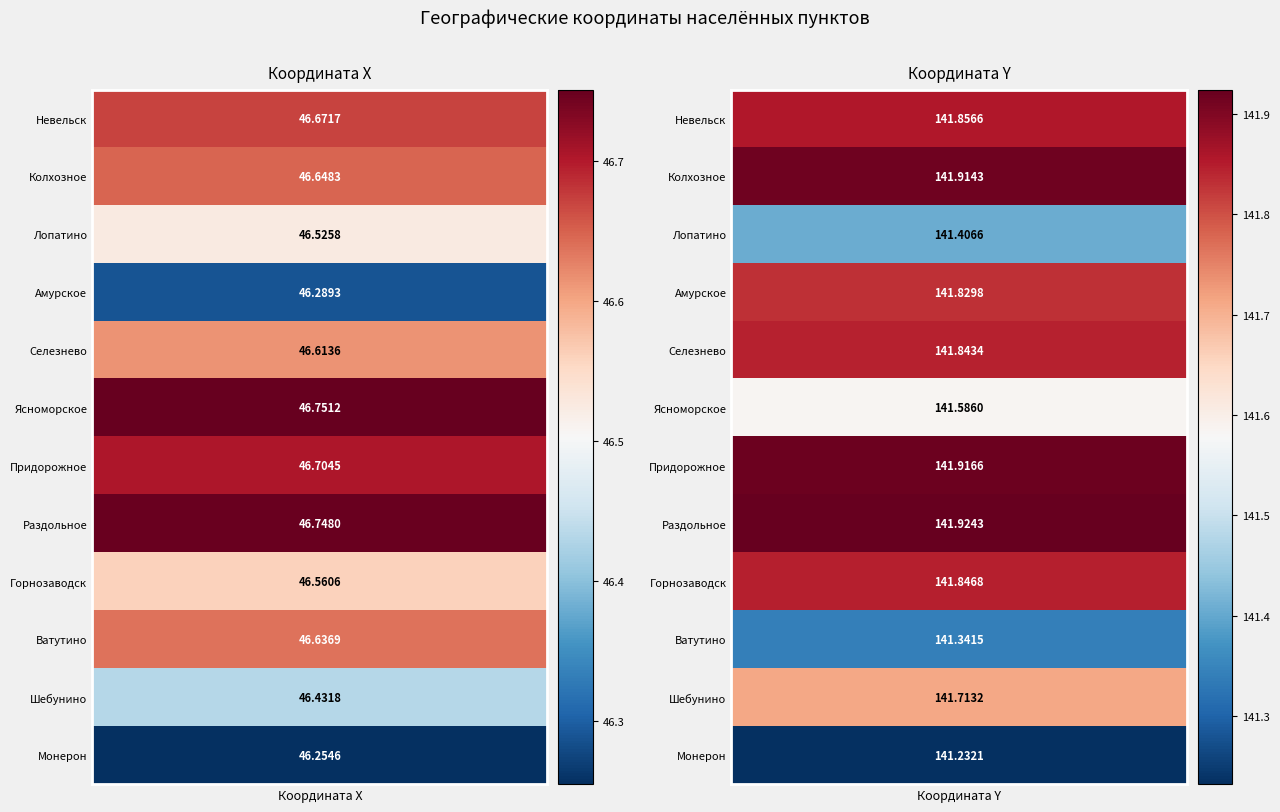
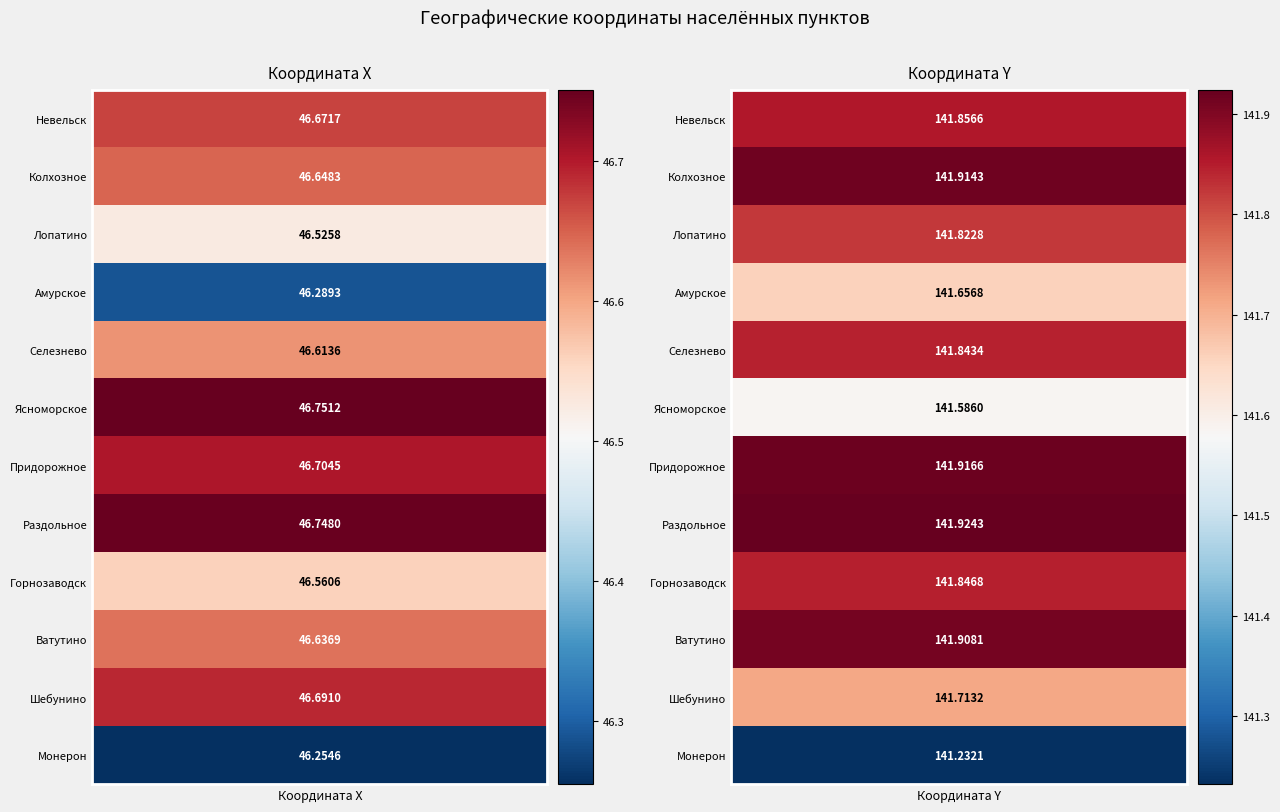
Координата X, Шебунино, Координата X: 46.4318 -> 46.6910
Координата Y, Лопатино, Координата Y: 141.4066 -> 141.8228
Координата Y, Амурское, Координата Y: 141.8298 -> 141.6568
Координата Y, Ватутино, Координата Y: 141.3415 -> 141.9081
